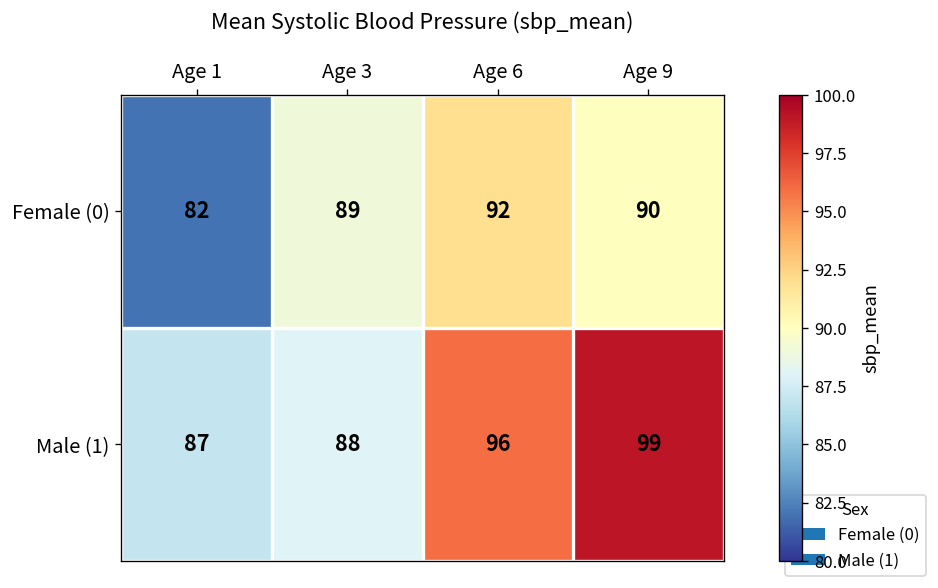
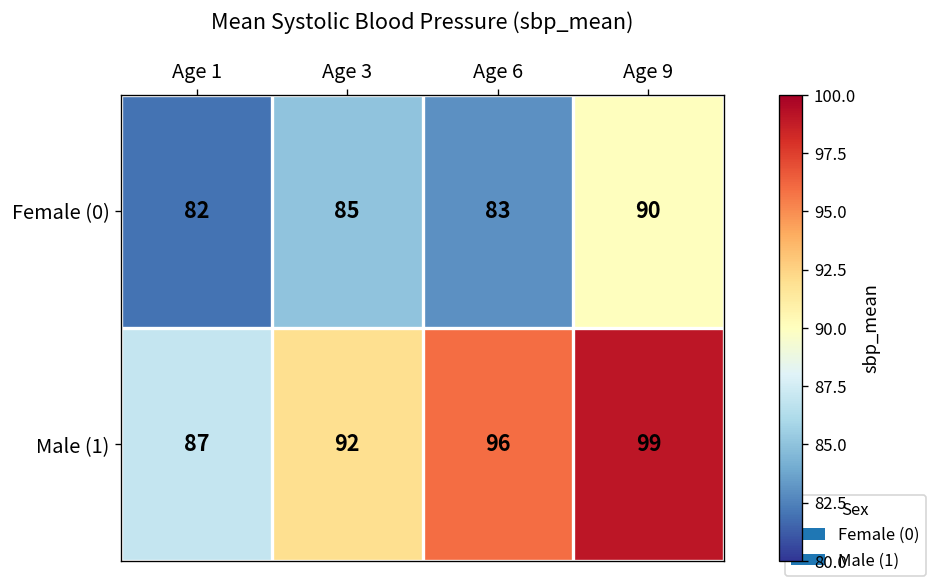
Female (0), Age 3: 89 -> 85
Female (0), Age 6: 92 -> 83
Male (1), Age 3: 88 -> 92
